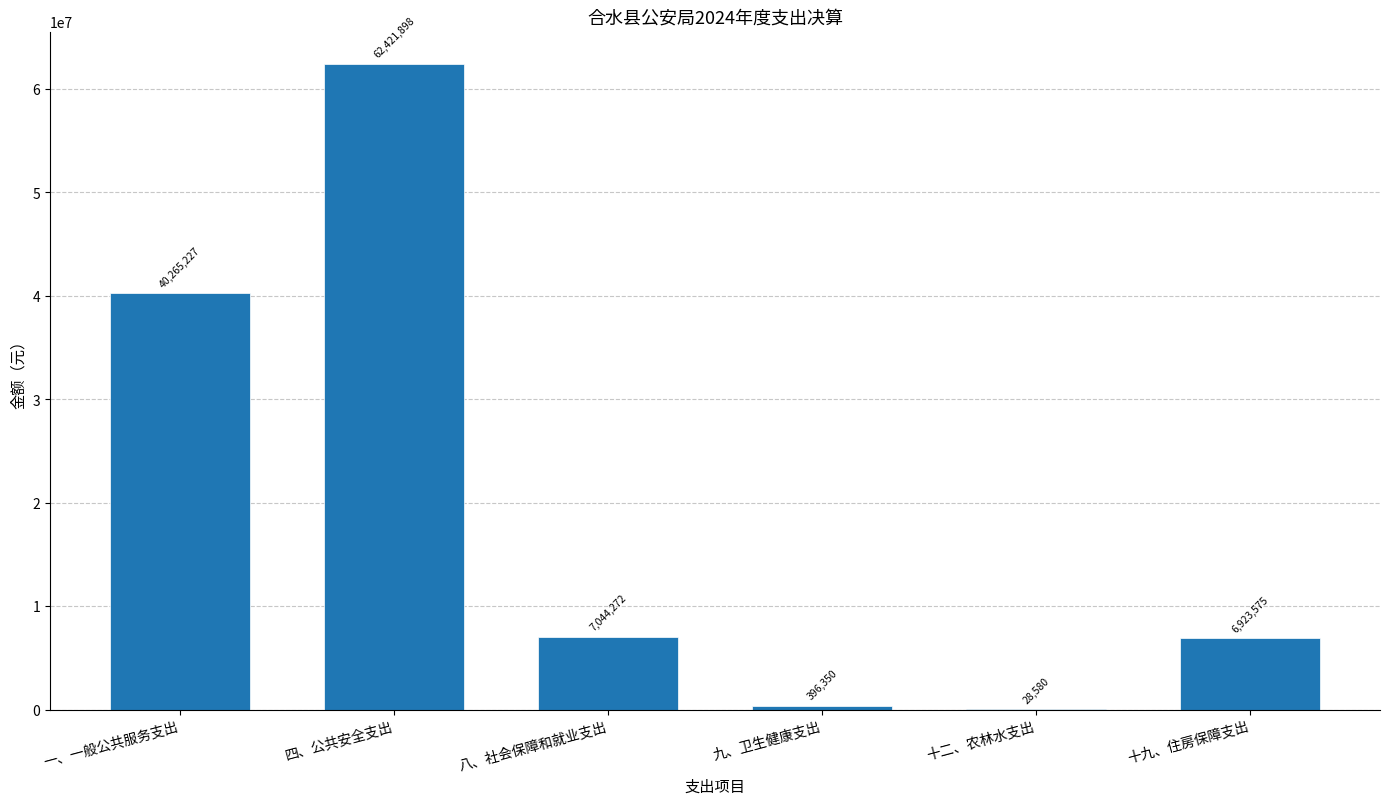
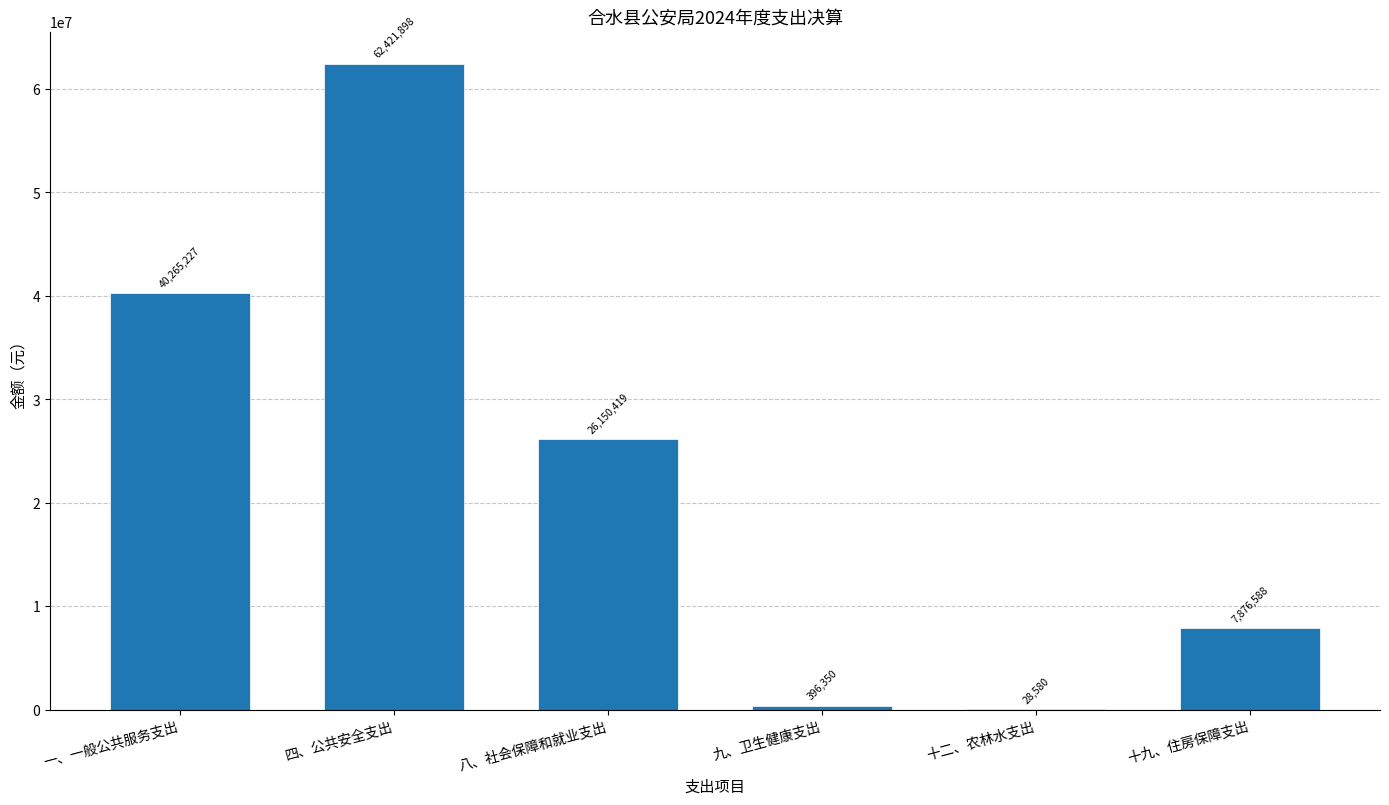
八、社会保障和就业支出: 7,044,272 -> 26,150,419
十九、住房保障支出: 6,923,575 -> 7,876,588
